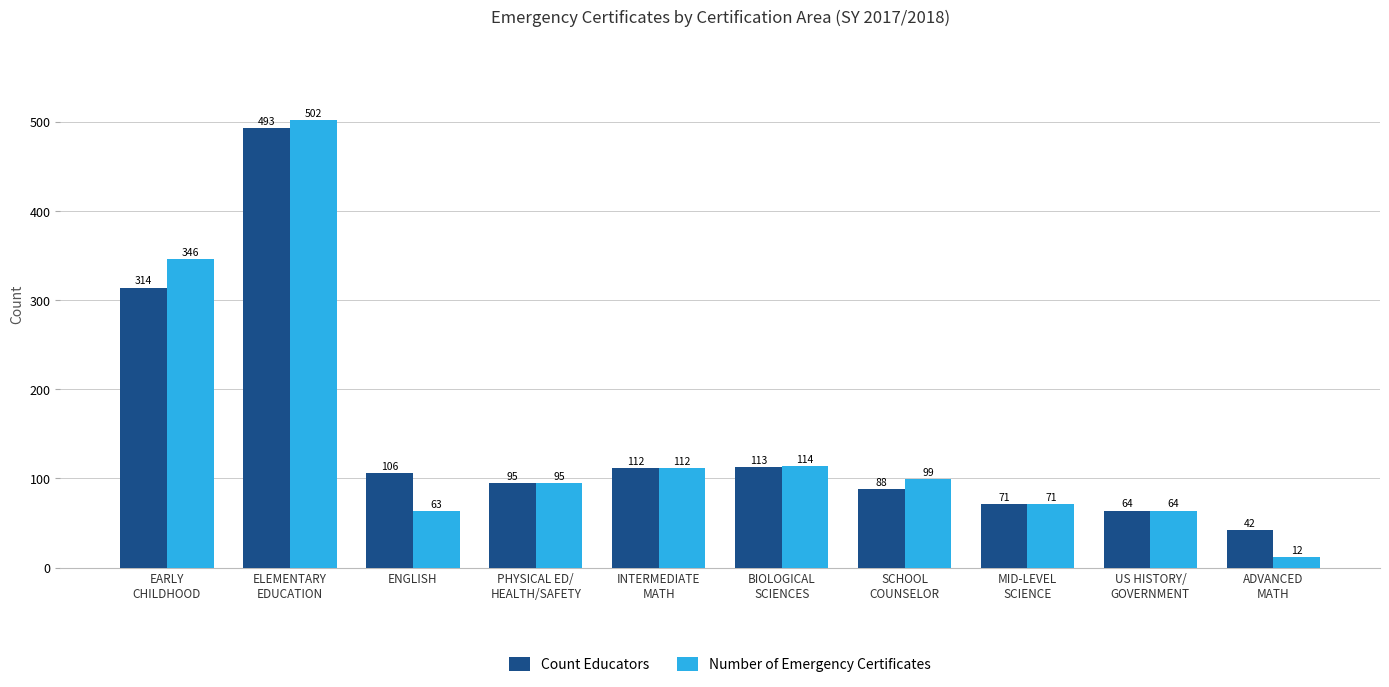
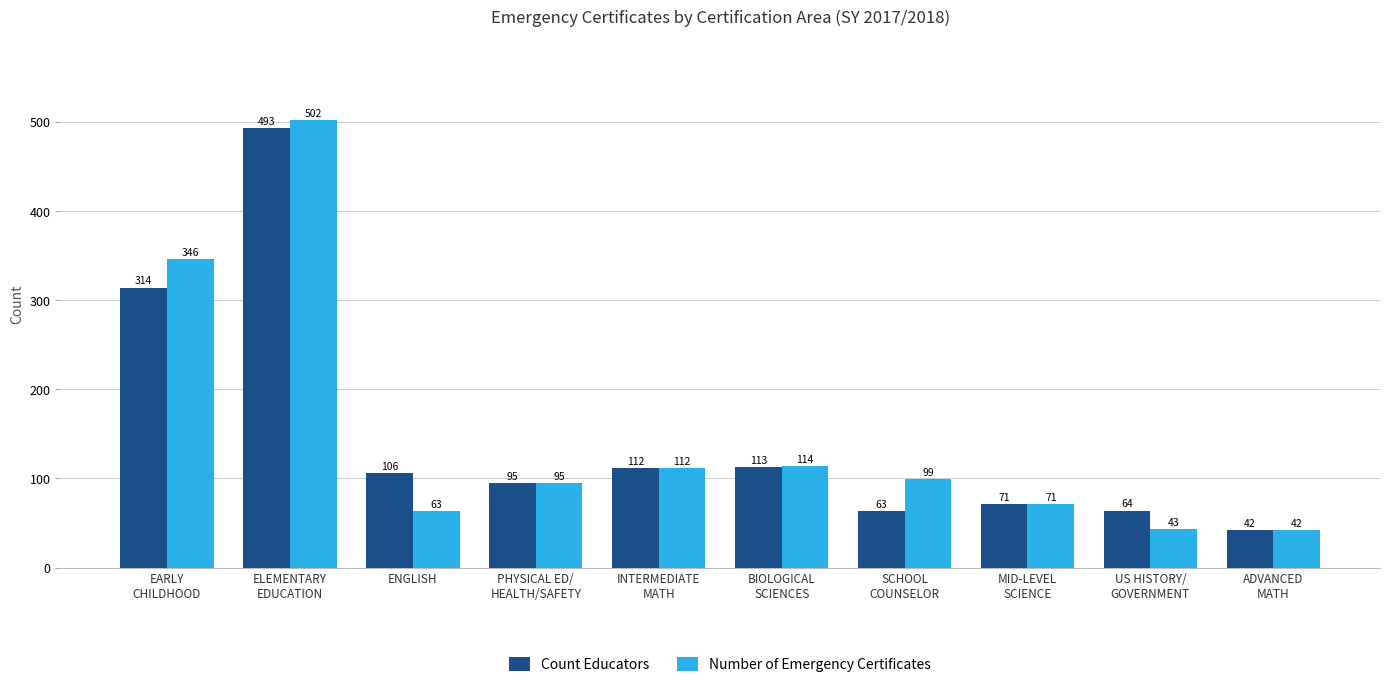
Count Educators, SCHOOL COUNSELOR: 88 -> 63
Number of Emergency Certificates, US HISTORY/ GOVERNMENT: 64 -> 43
Number of Emergency Certificates, ADVANCED MATH: 12 -> 42
